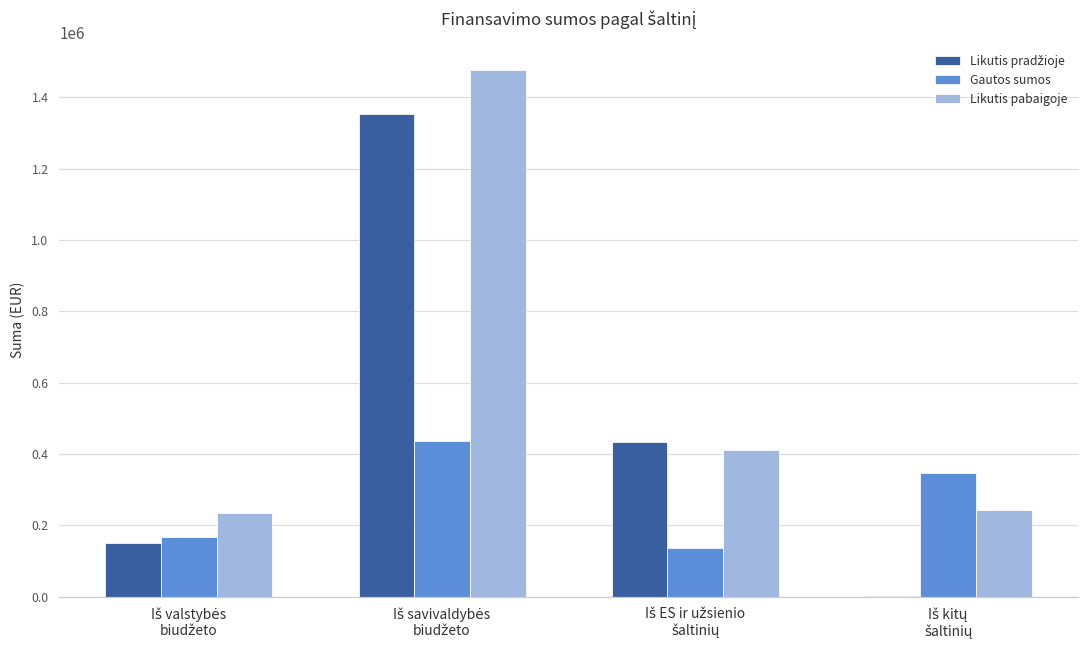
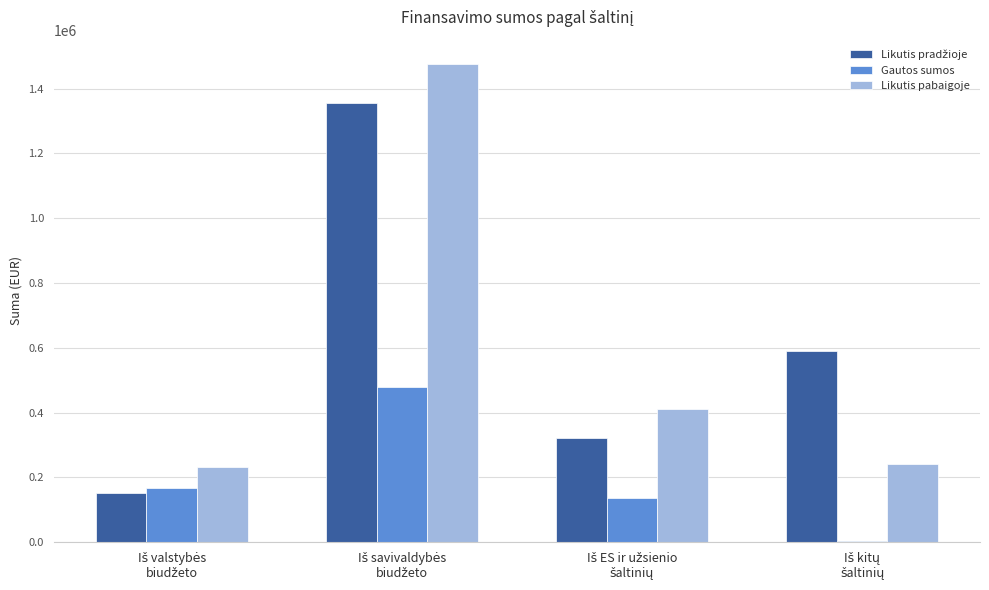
Gautos sumos, Iš savivaldybės biudžeto: 440000 -> 480000
Likutis pradžioje, Iš ES ir užsienio šaltinių: 430000 -> 320000
Likutis pradžioje, Iš kitų šaltinių: 0 -> 590000
Gautos sumos, Iš kitų šaltinių: 350000 -> 0
